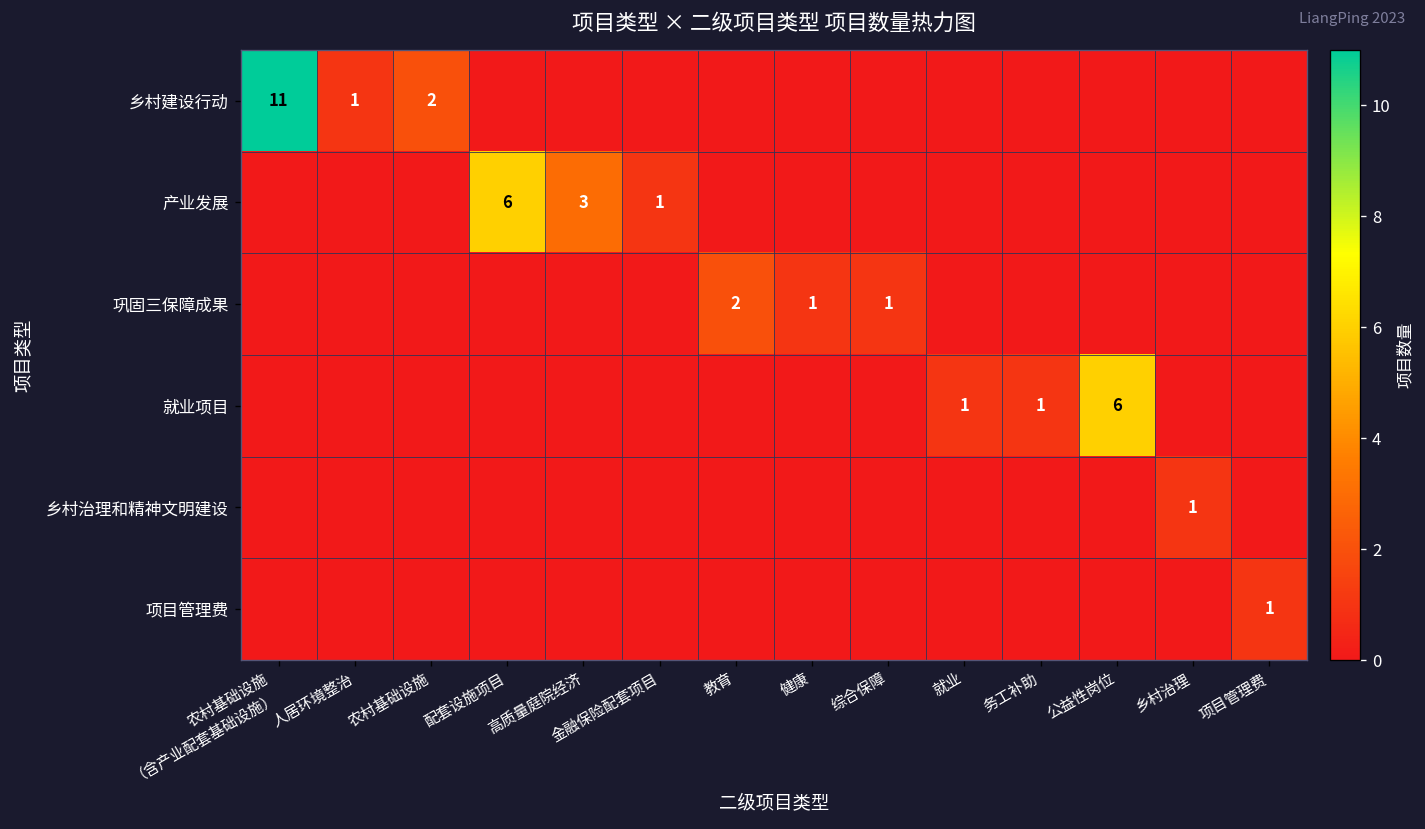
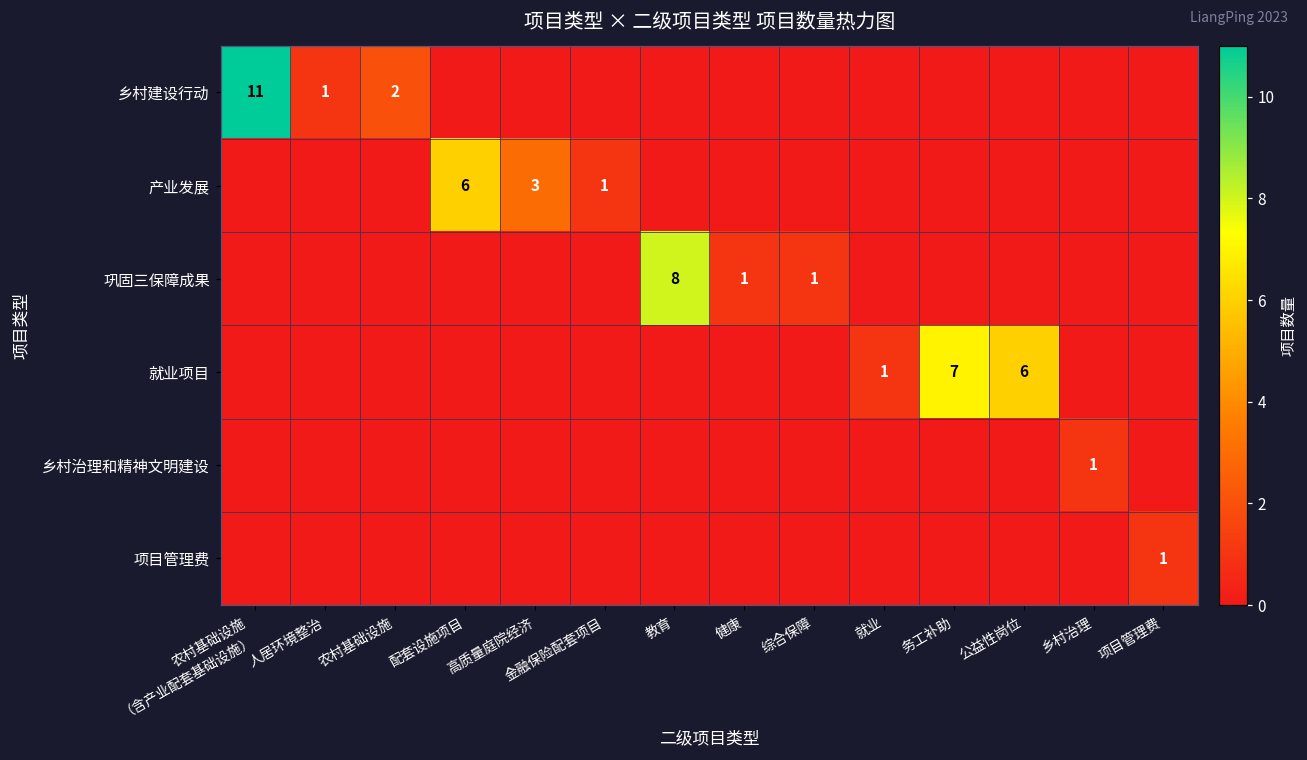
巩固三保障成果, 教育: 2 -> 8
就业项目, 务工补助: 1 -> 7
